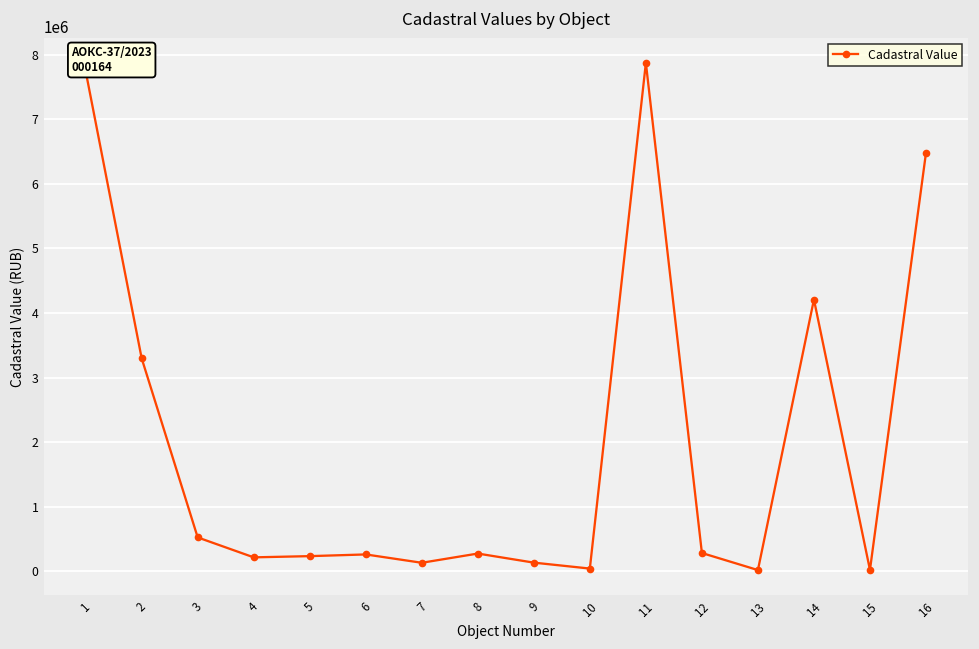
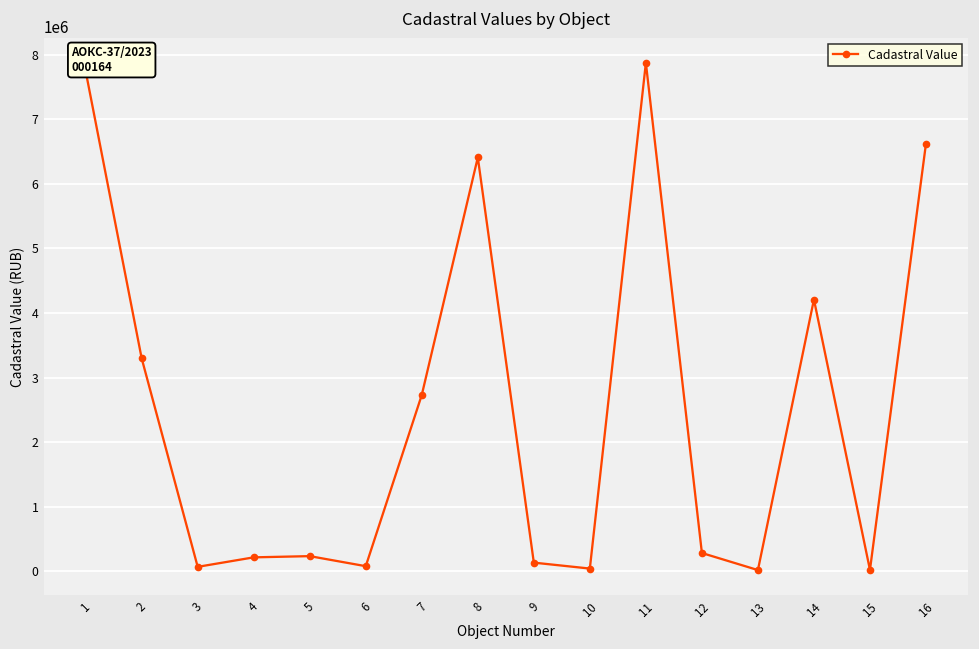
3: 500000 -> 100000
6: 300000 -> 100000
7: 100000 -> 2700000
8: 300000 -> 6400000
16: 6500000 -> 6600000
